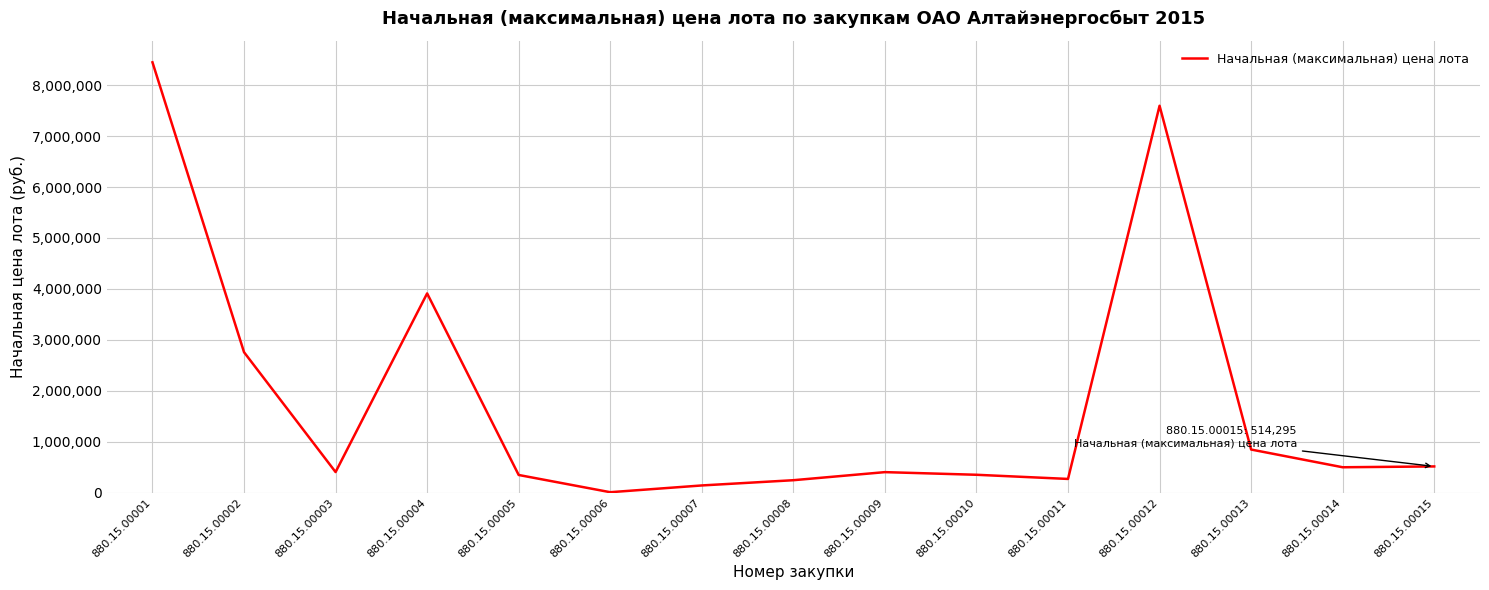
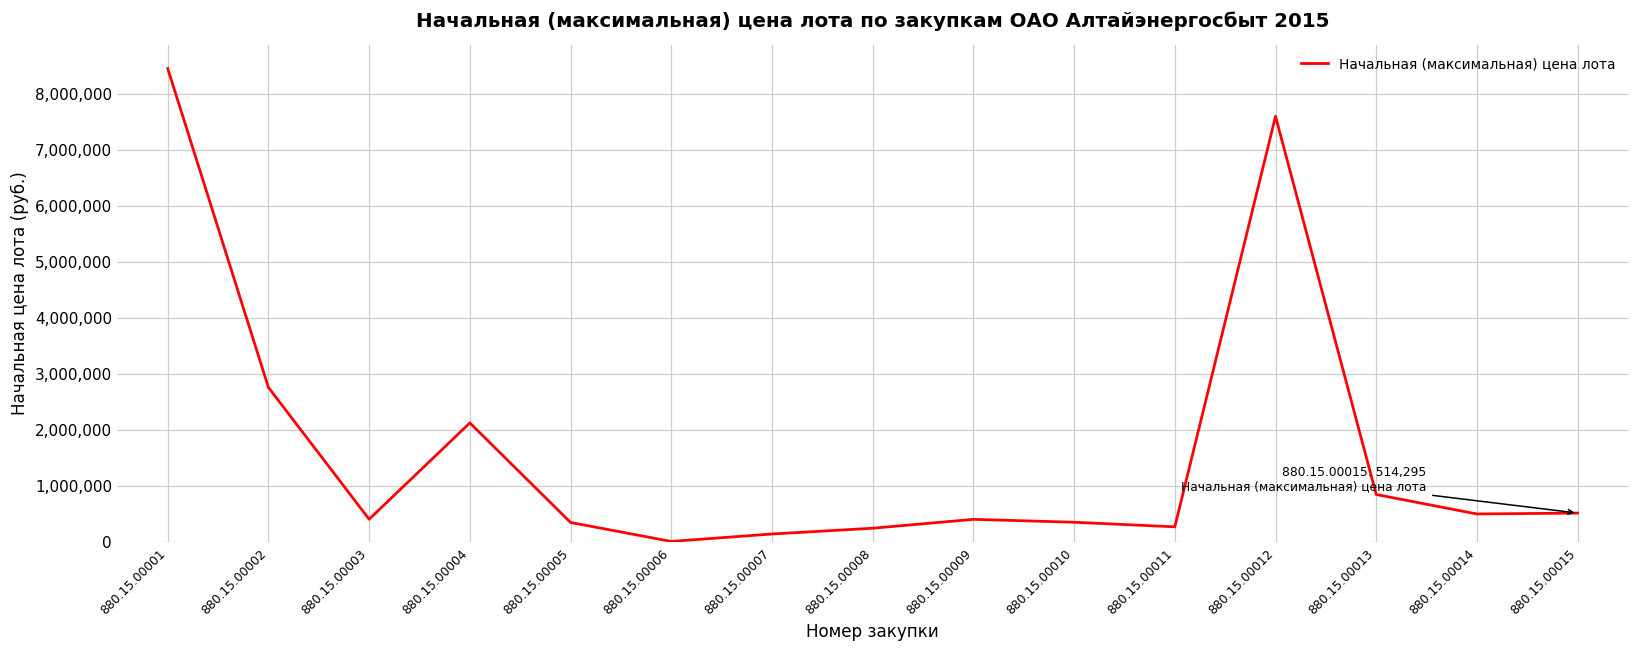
880.15.00004: 3,900,000 -> 2,100,000
